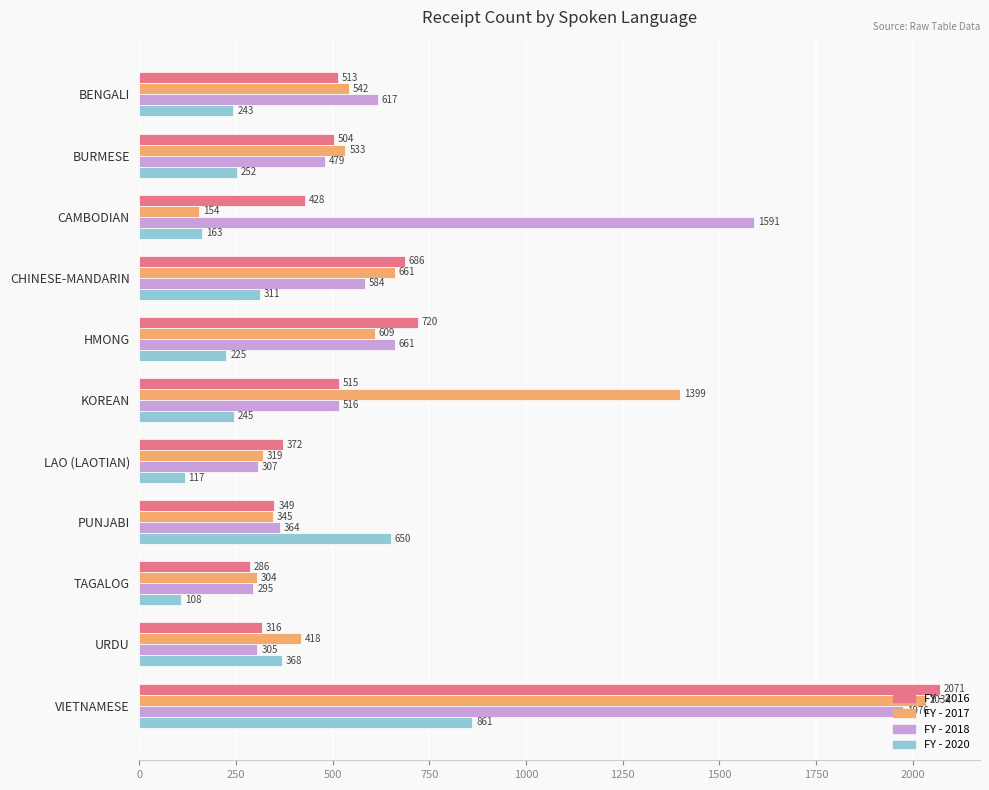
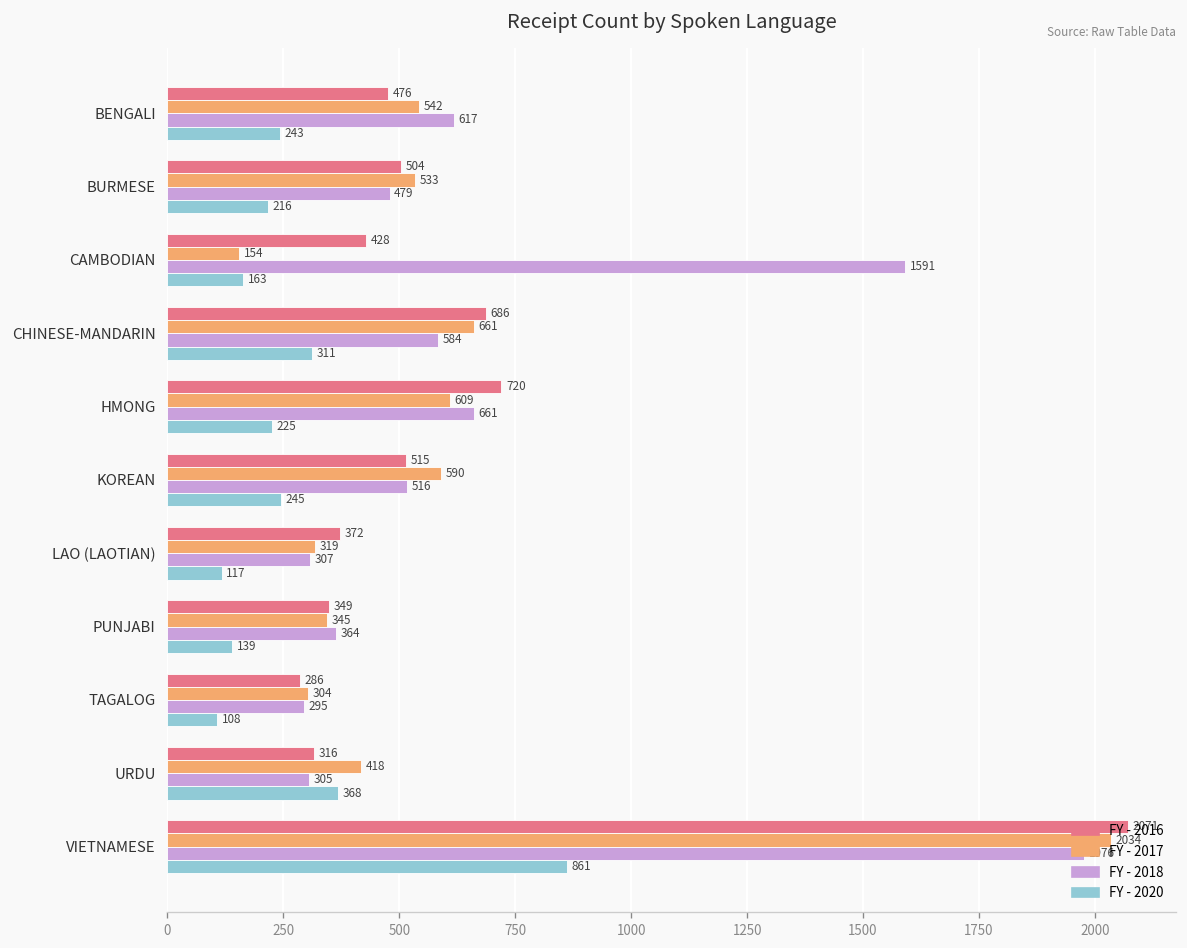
FY - 2016, BENGALI: 513 -> 476
FY - 2020, BURMESE: 252 -> 216
FY - 2017, KOREAN: 1399 -> 590
FY - 2020, PUNJABI: 650 -> 139
